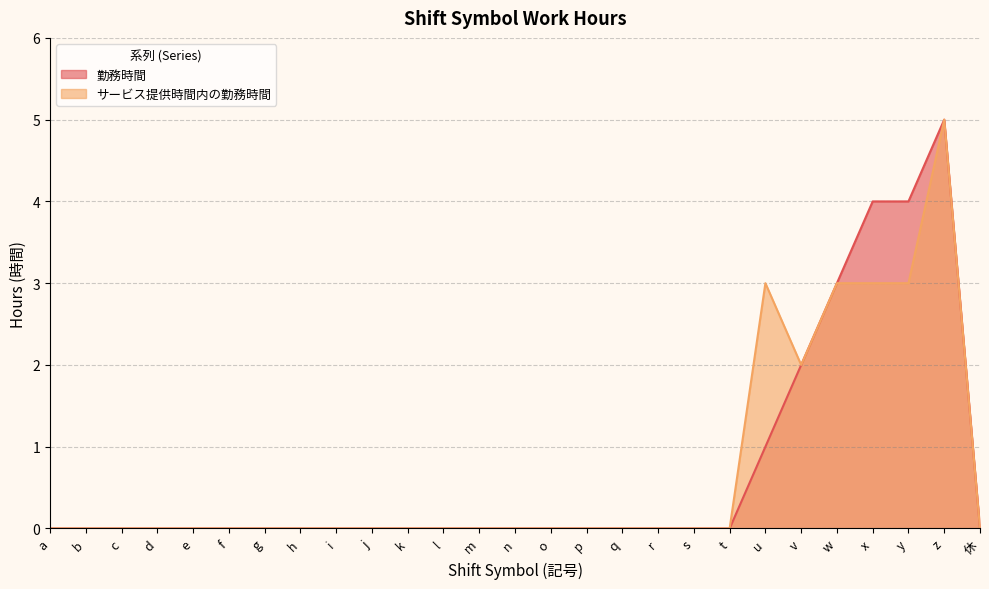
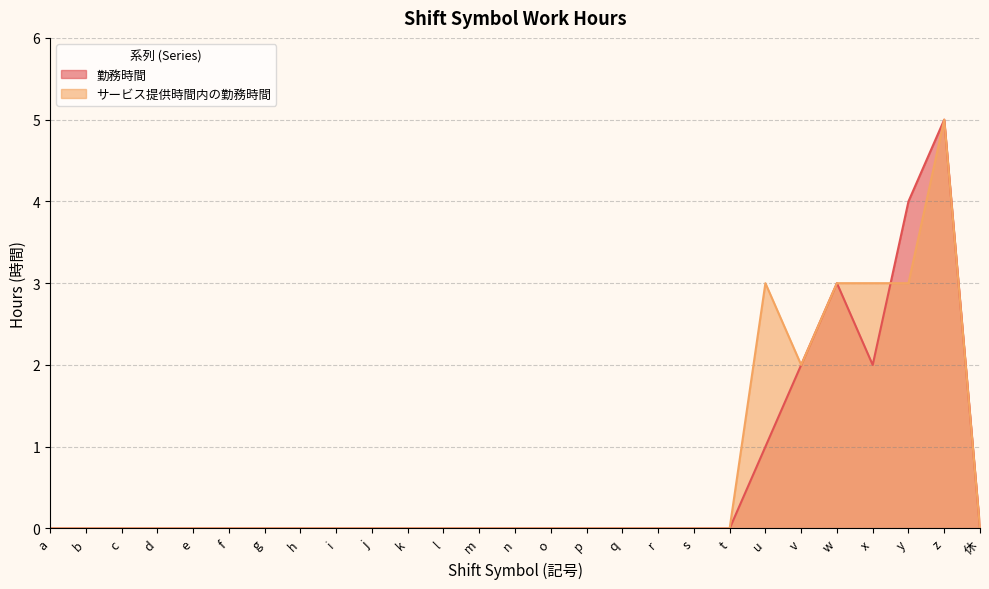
勤務時間, x: 4 -> 2
